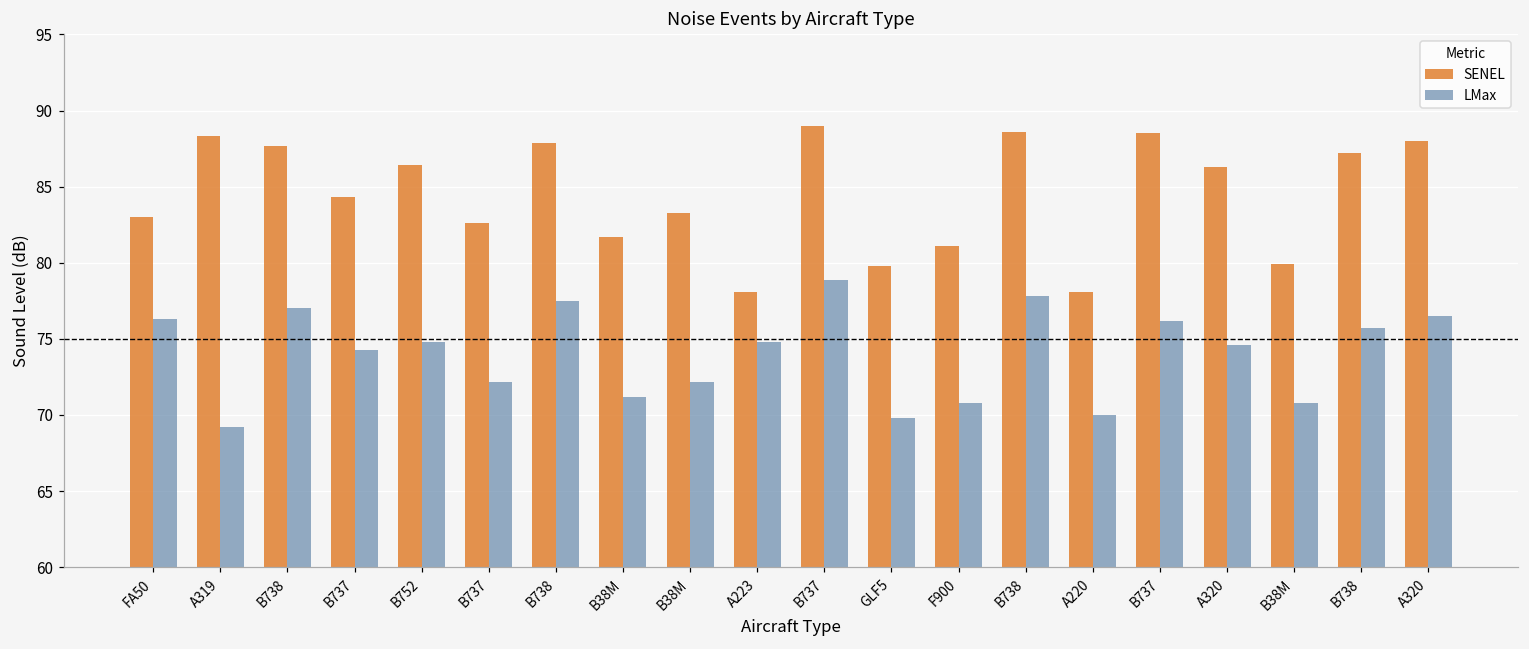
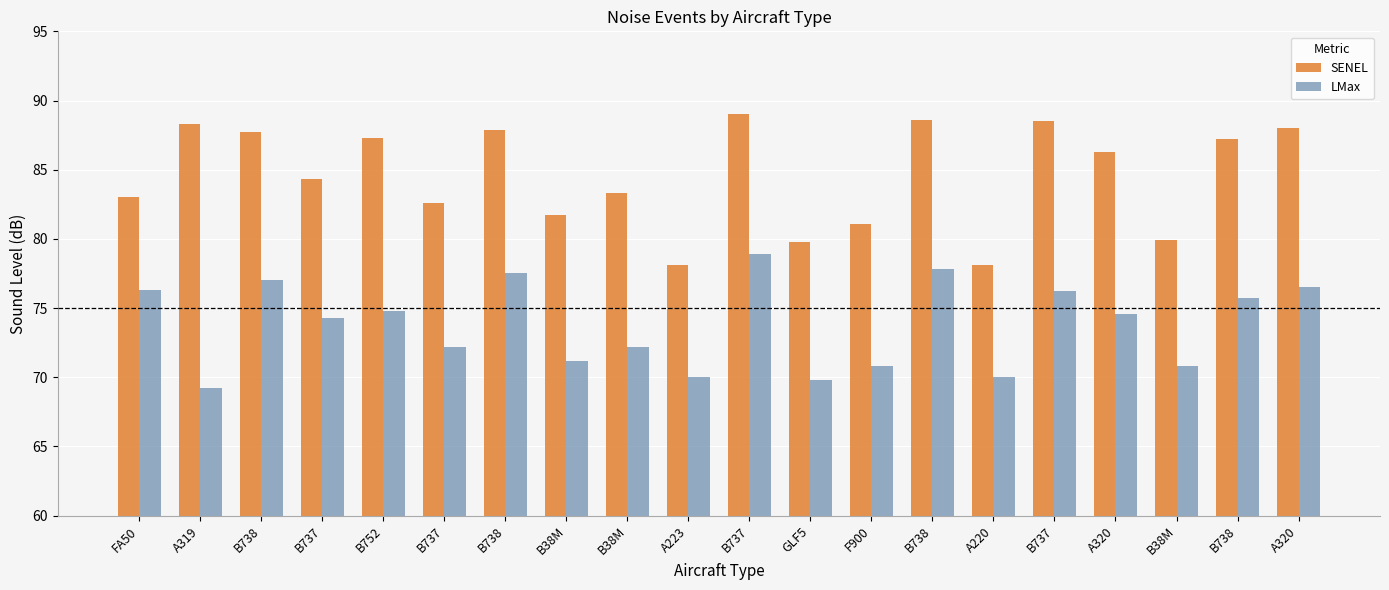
SENEL, B752: 86.4 -> 87.3
LMax, A223: 74.8 -> 70.0
